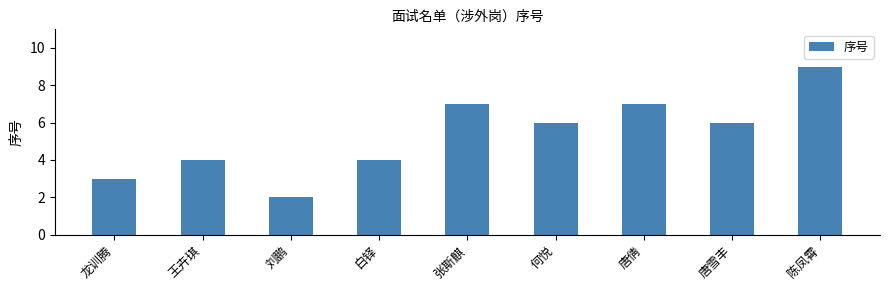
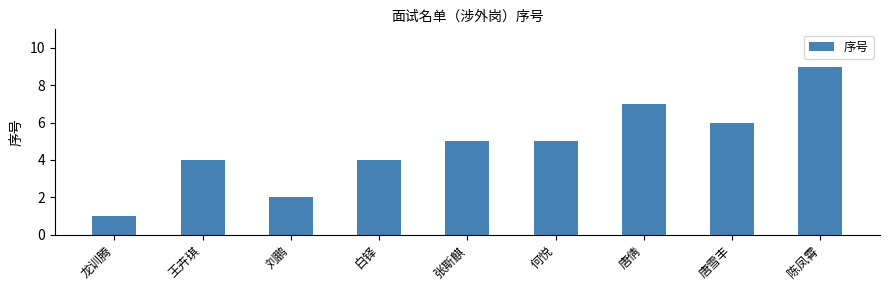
龙训腾: 3 -> 1
张斯麒: 7 -> 5
何悦: 6 -> 5
